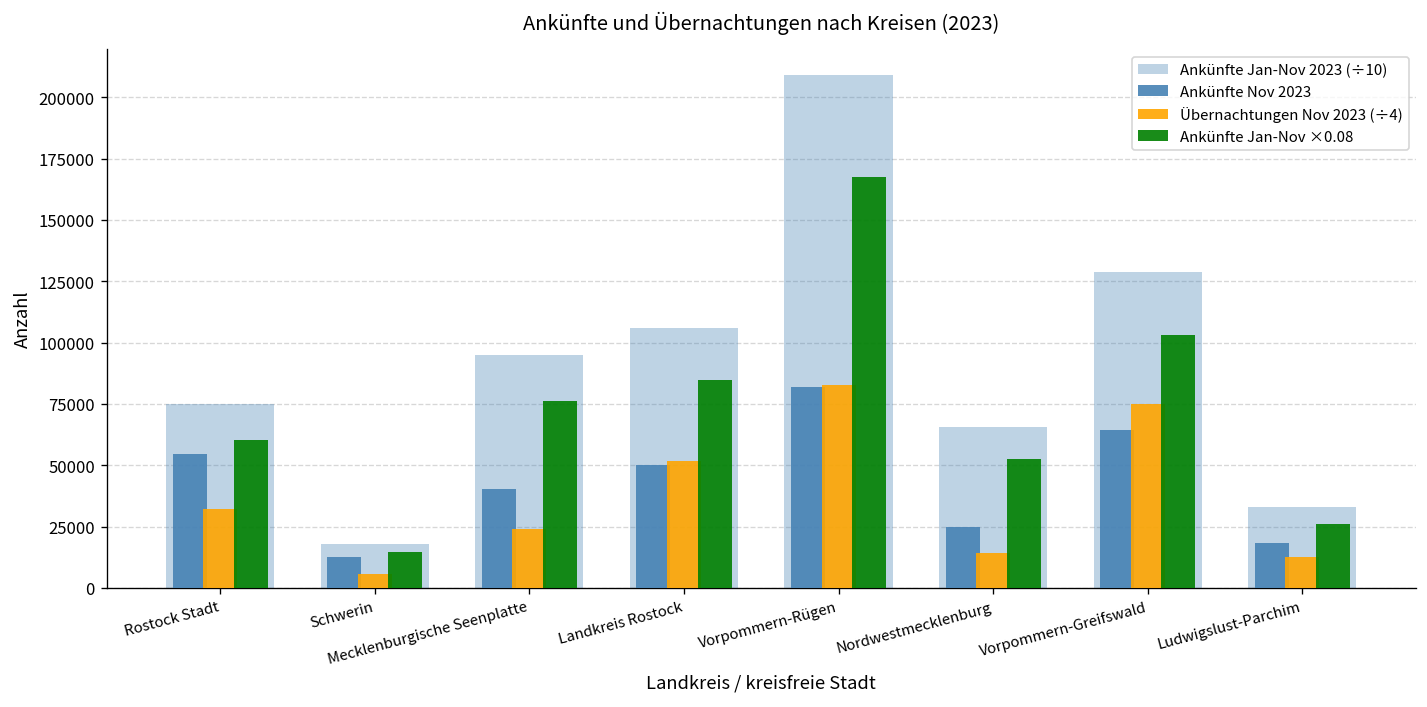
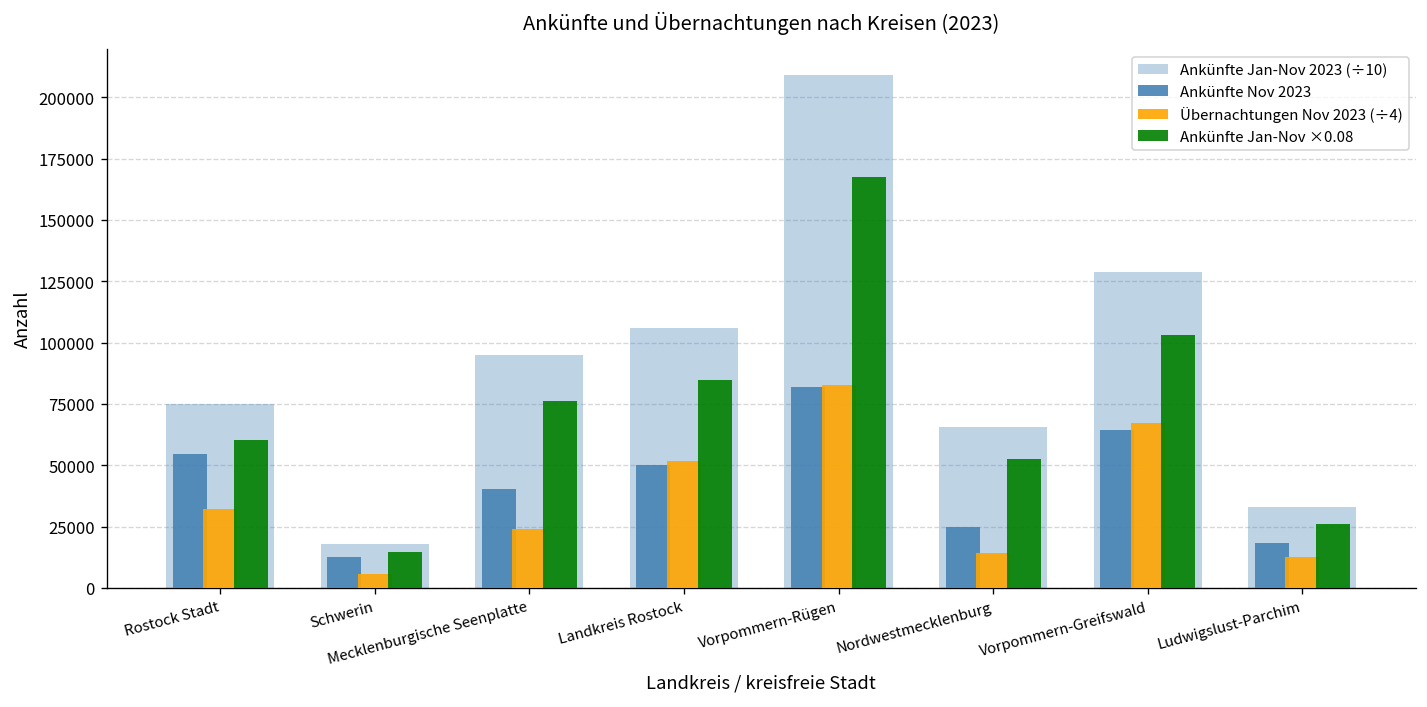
Übernachtungen Nov 2023 (÷4), Vorpommern-Greifswald: 75000 -> 67000
